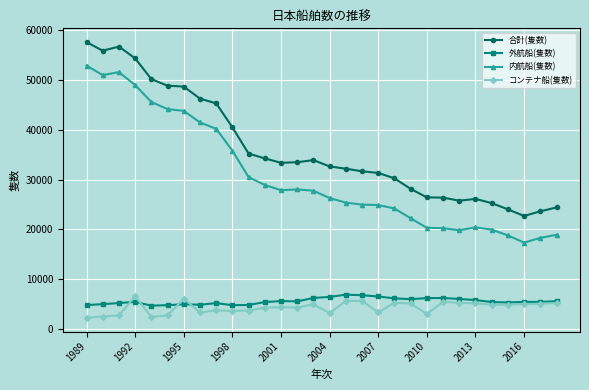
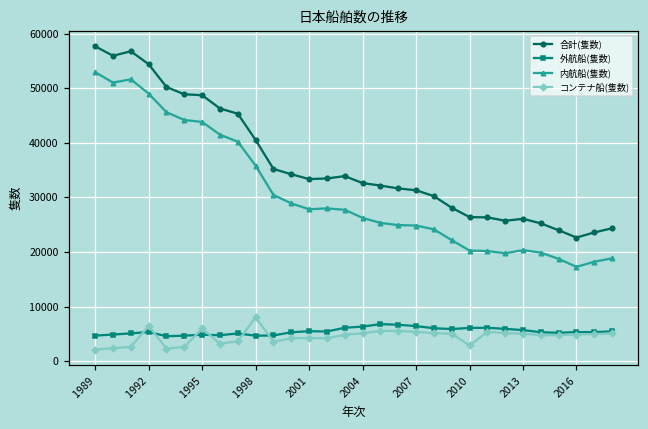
コンテナ船(隻数), 1998: 4000 -> 8000
コンテナ船(隻数), 2004: 3000 -> 5000
コンテナ船(隻数), 2007: 3000 -> 5000
